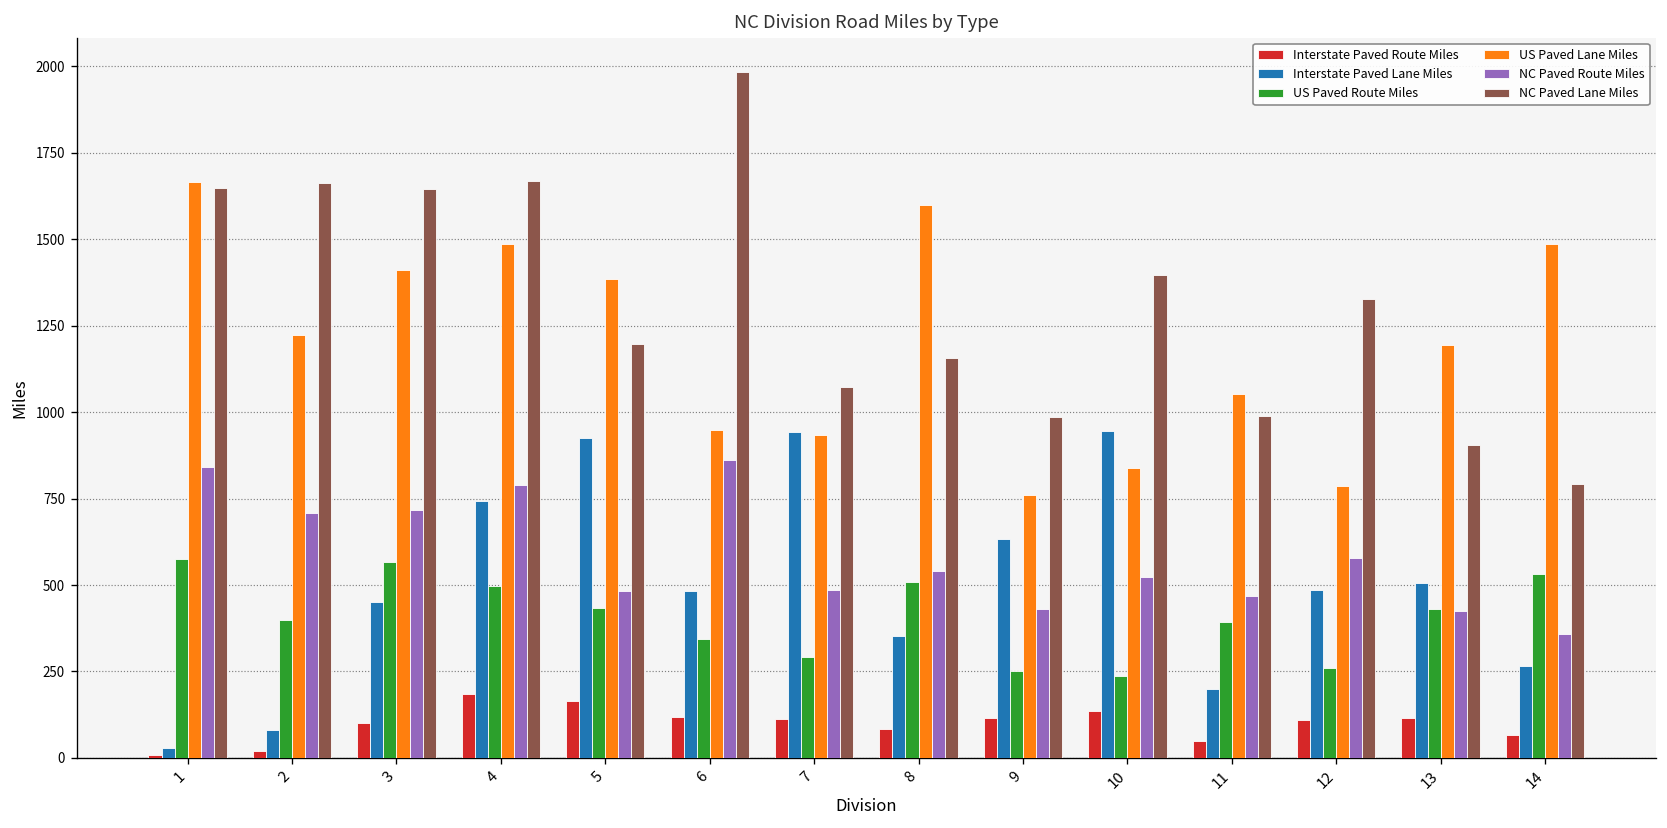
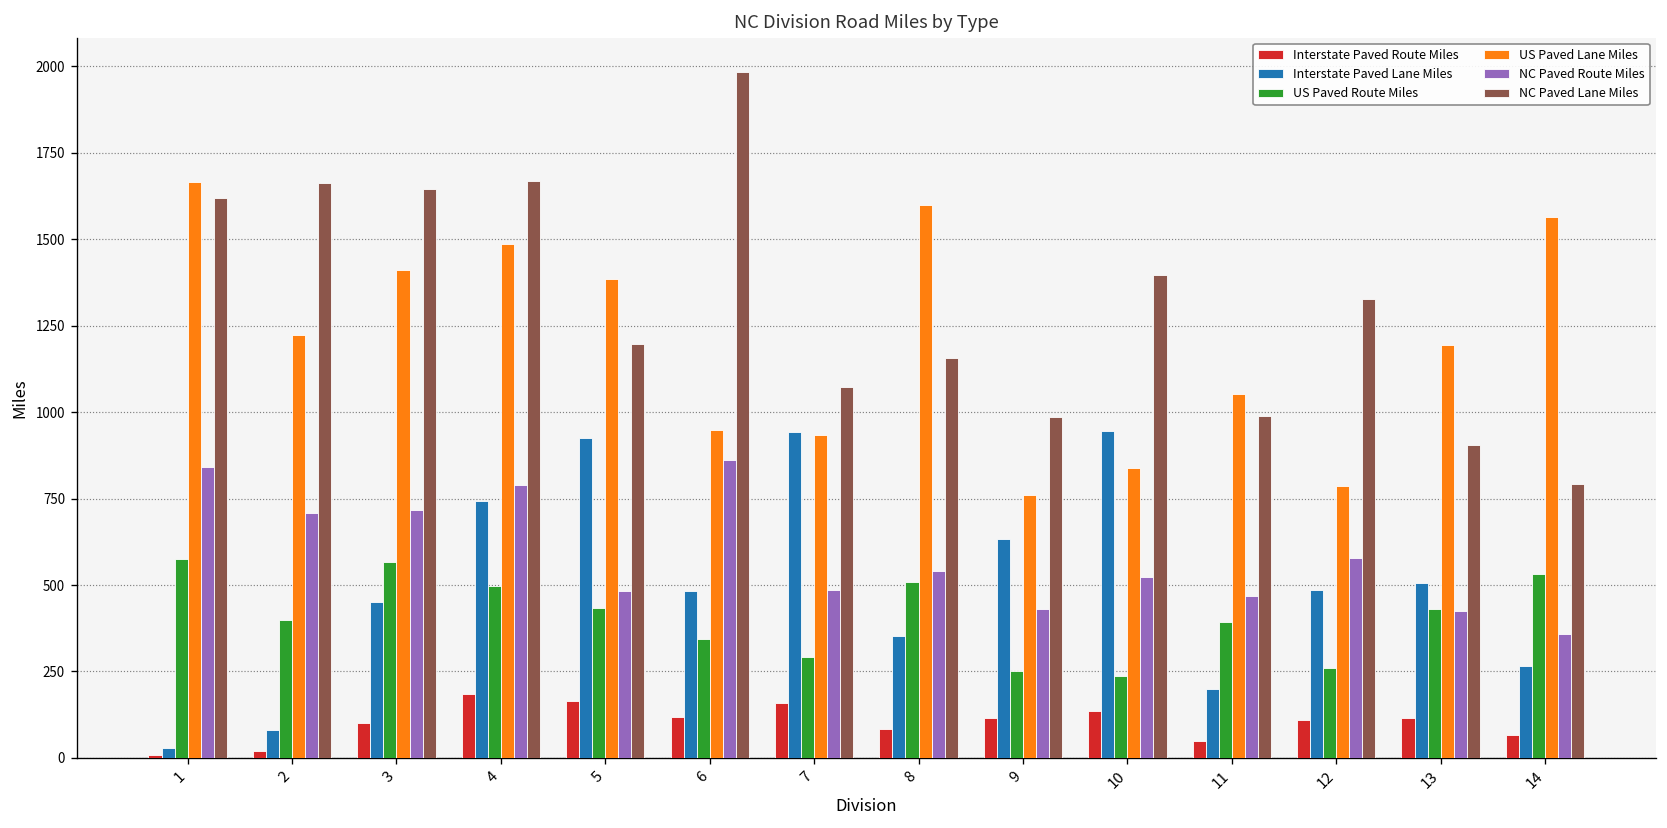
NC Paved Lane Miles, 1: 1650 -> 1620
Interstate Paved Route Miles, 7: 110 -> 160
US Paved Lane Miles, 14: 1490 -> 1560
